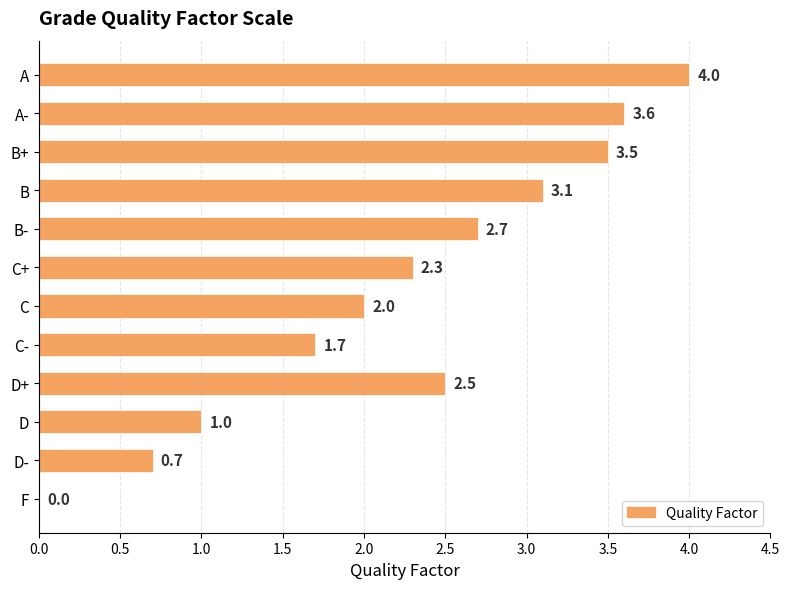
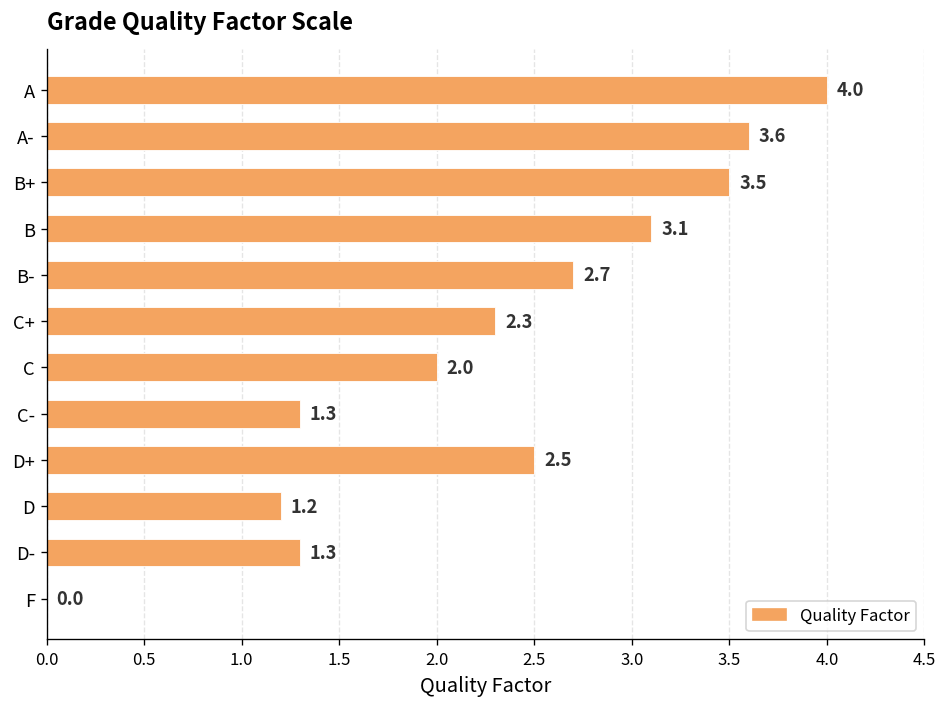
C-: 1.7 -> 1.3
D: 1.0 -> 1.2
D-: 0.7 -> 1.3
